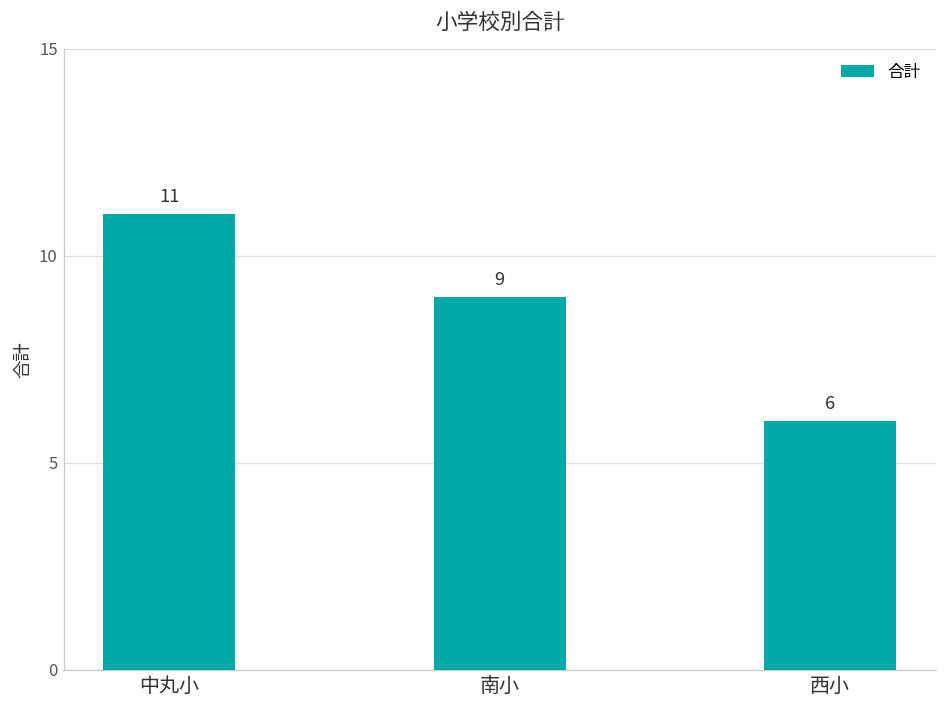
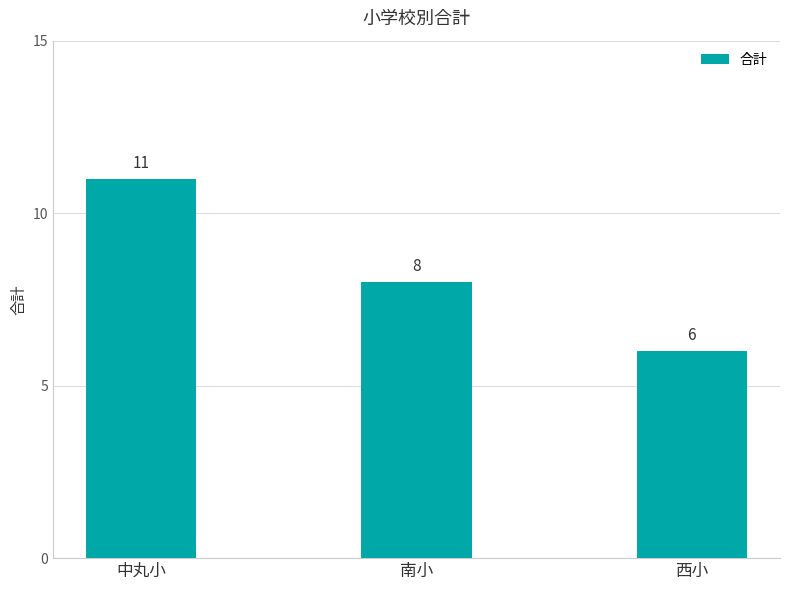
南小: 9 -> 8
